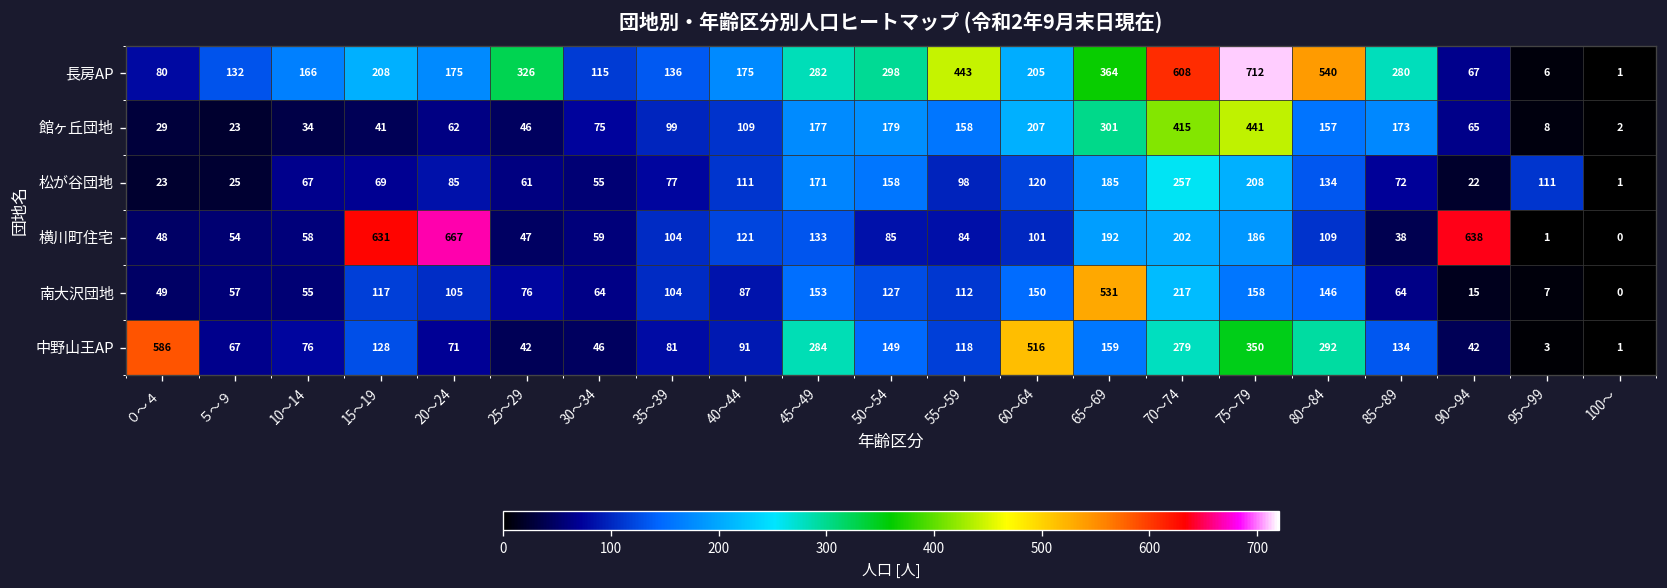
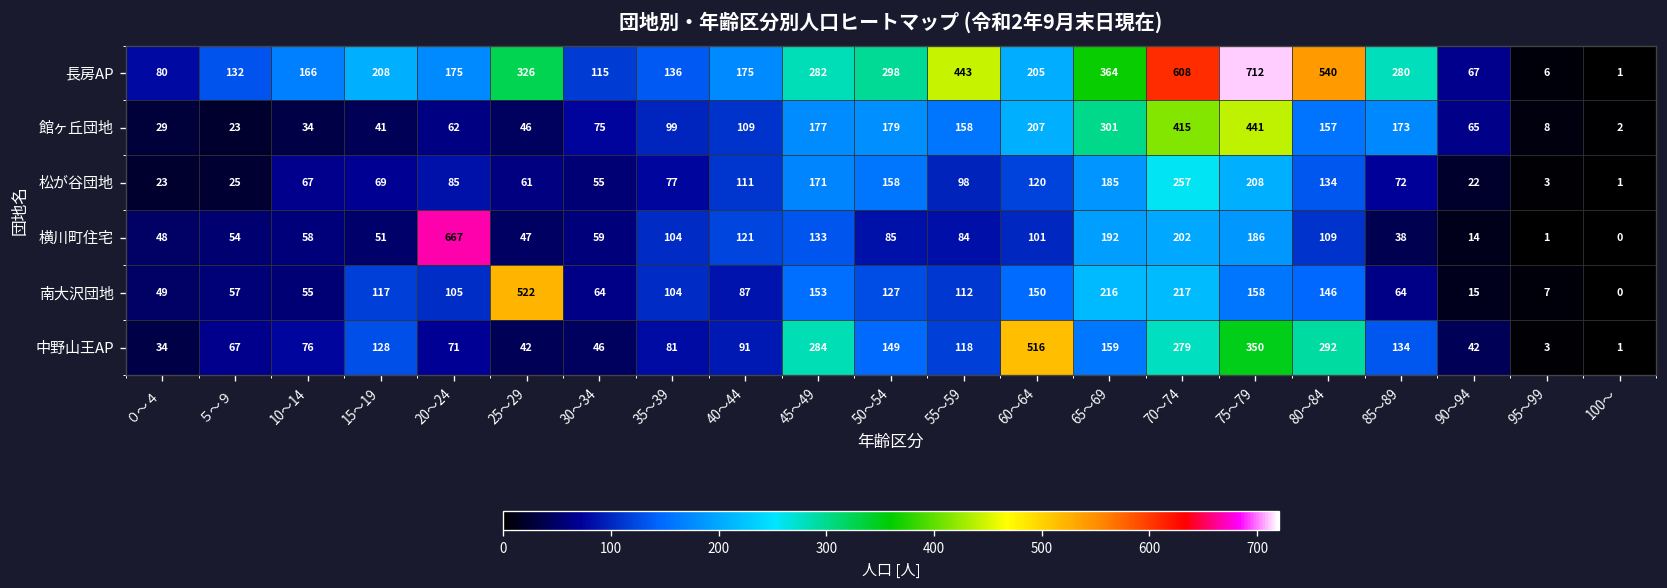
松が谷団地, 95～99: 111 -> 3
横川町住宅, 15～19: 631 -> 51
横川町住宅, 90～94: 638 -> 14
南大沢団地, 25～29: 76 -> 522
南大沢団地, 65～69: 531 -> 216
中野山王AP, ０～４: 586 -> 34
